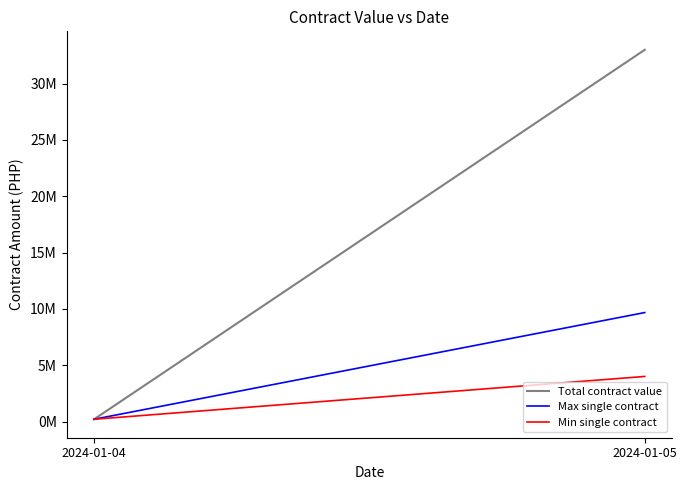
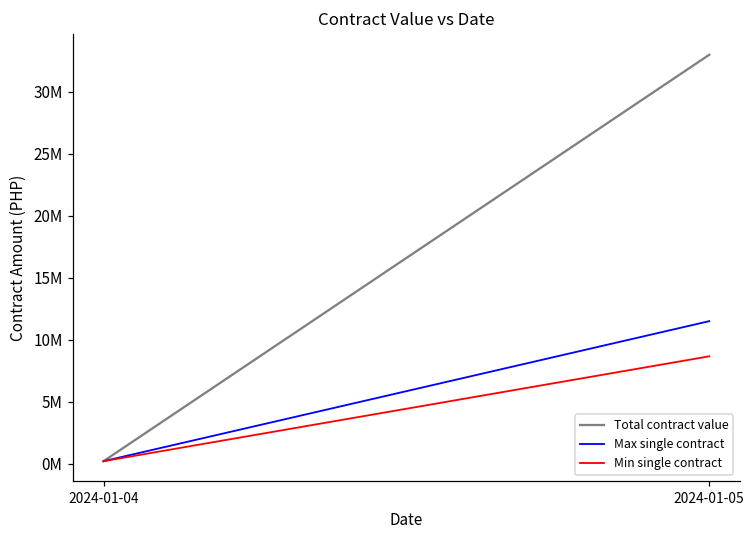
Max single contract, 2024-01-05: 9700000 -> 11500000
Min single contract, 2024-01-05: 4000000 -> 8700000
